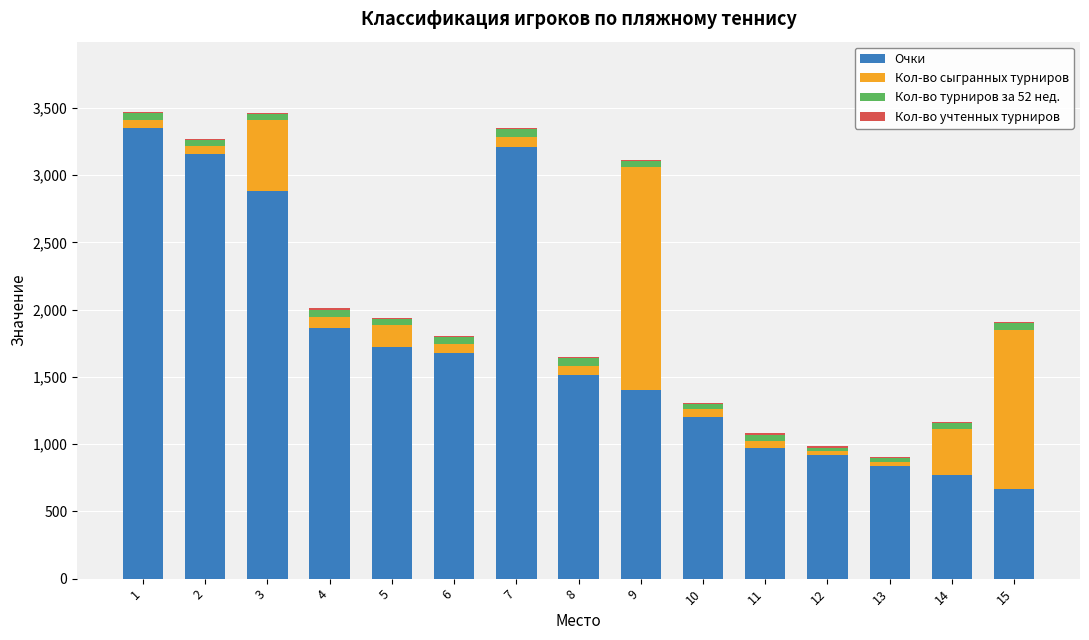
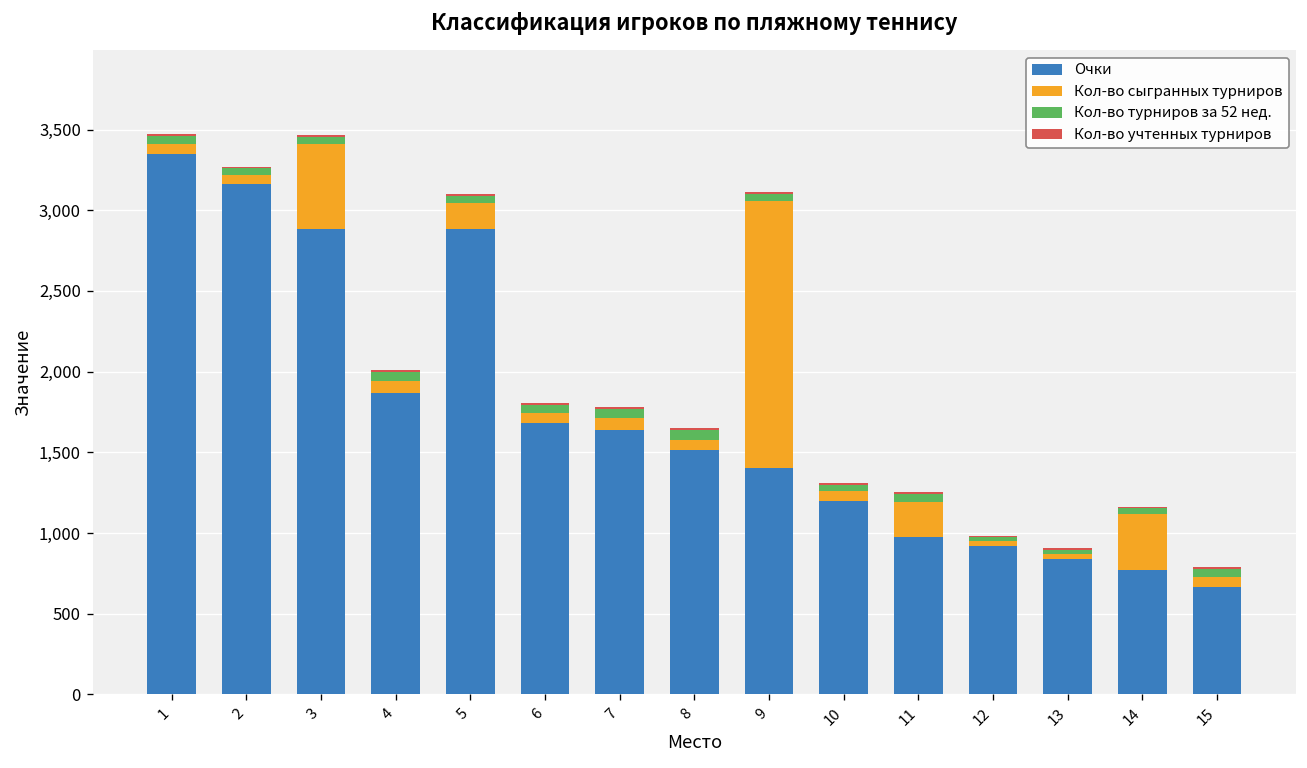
Очки, 5: 1,720 -> 2,880
Очки, 7: 3,210 -> 1,640
Кол-во сыгранных турниров, 11: 50 -> 220
Кол-во сыгранных турниров, 15: 1,190 -> 60
